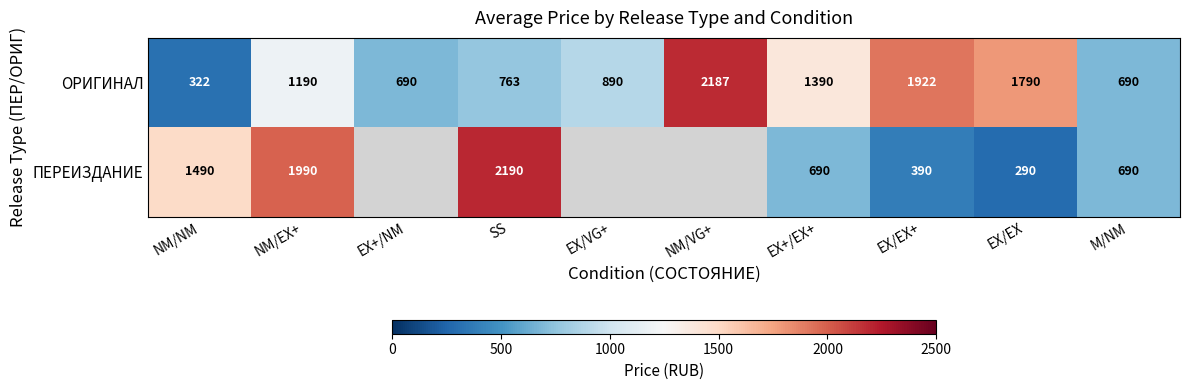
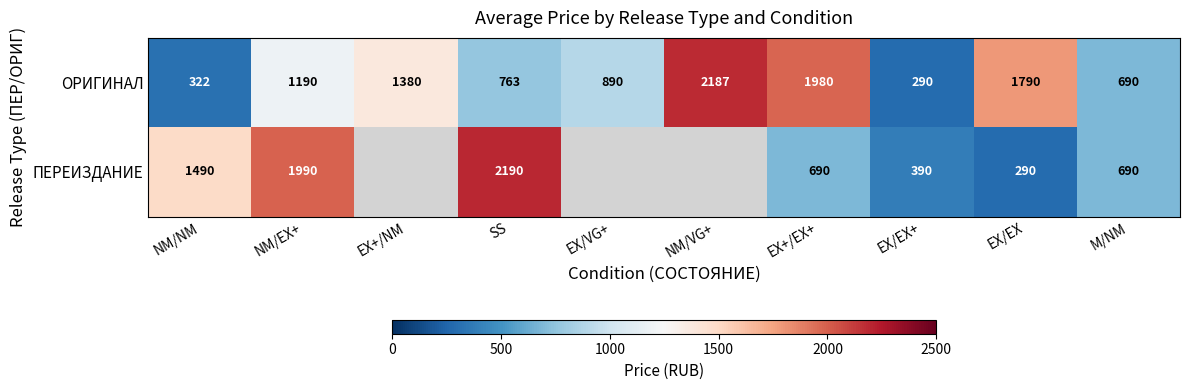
ОРИГИНАЛ, EX+/NM: 690 -> 1380
ОРИГИНАЛ, EX+/EX+: 1390 -> 1980
ОРИГИНАЛ, EX/EX+: 1922 -> 290
